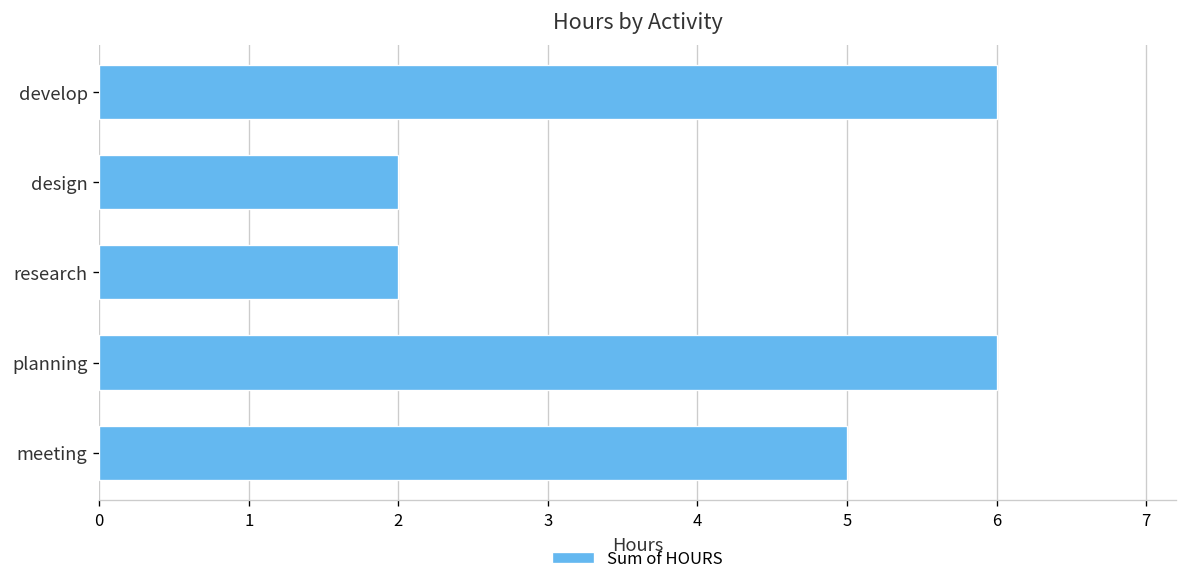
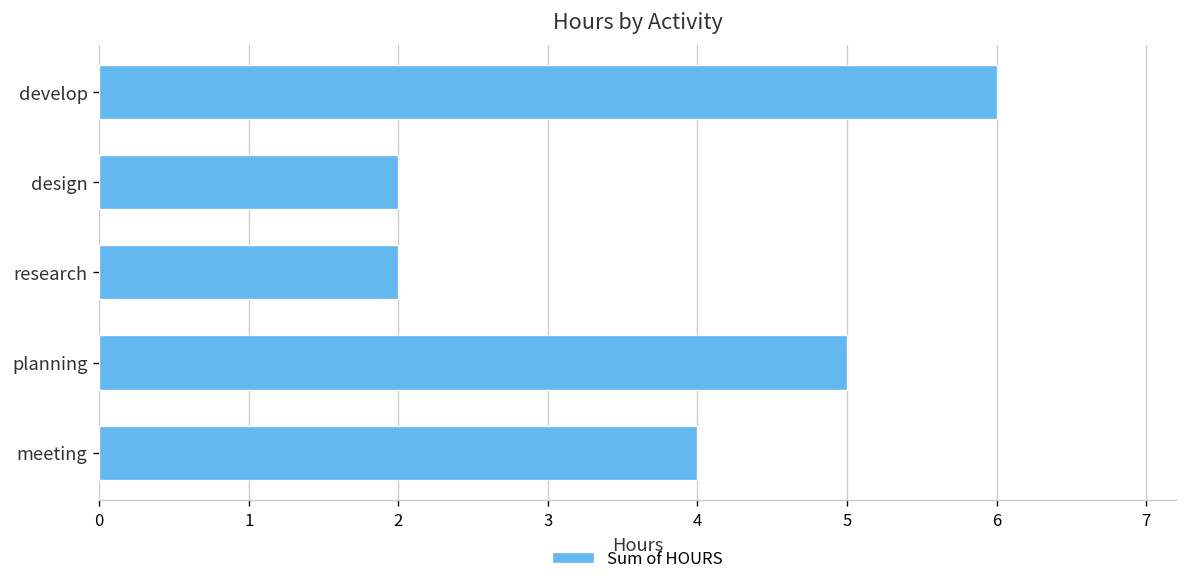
planning: 6 -> 5
meeting: 5 -> 4
